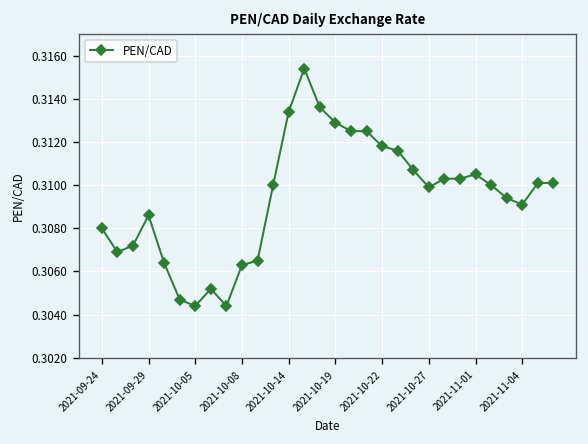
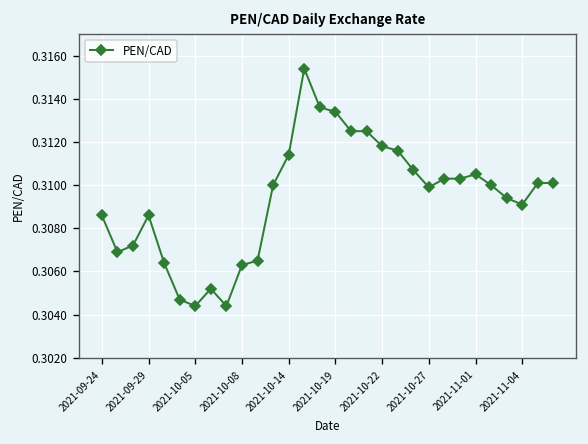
2021-09-24: 0.3080 -> 0.3086
2021-10-14: 0.3134 -> 0.3114
2021-10-19: 0.3129 -> 0.3134
